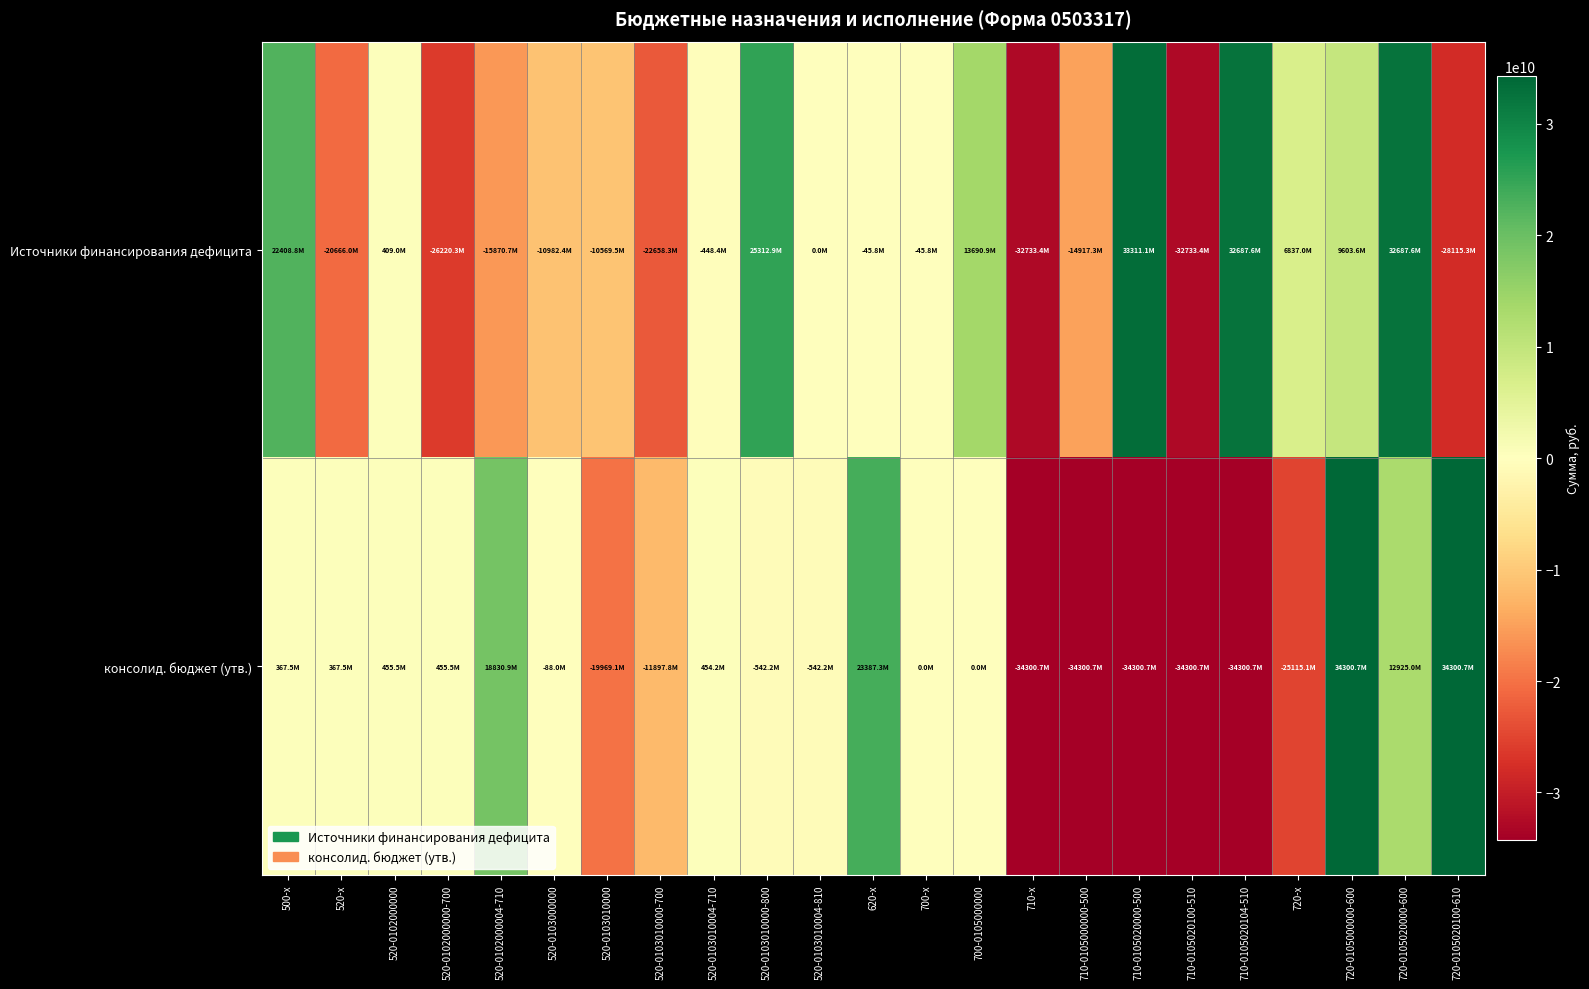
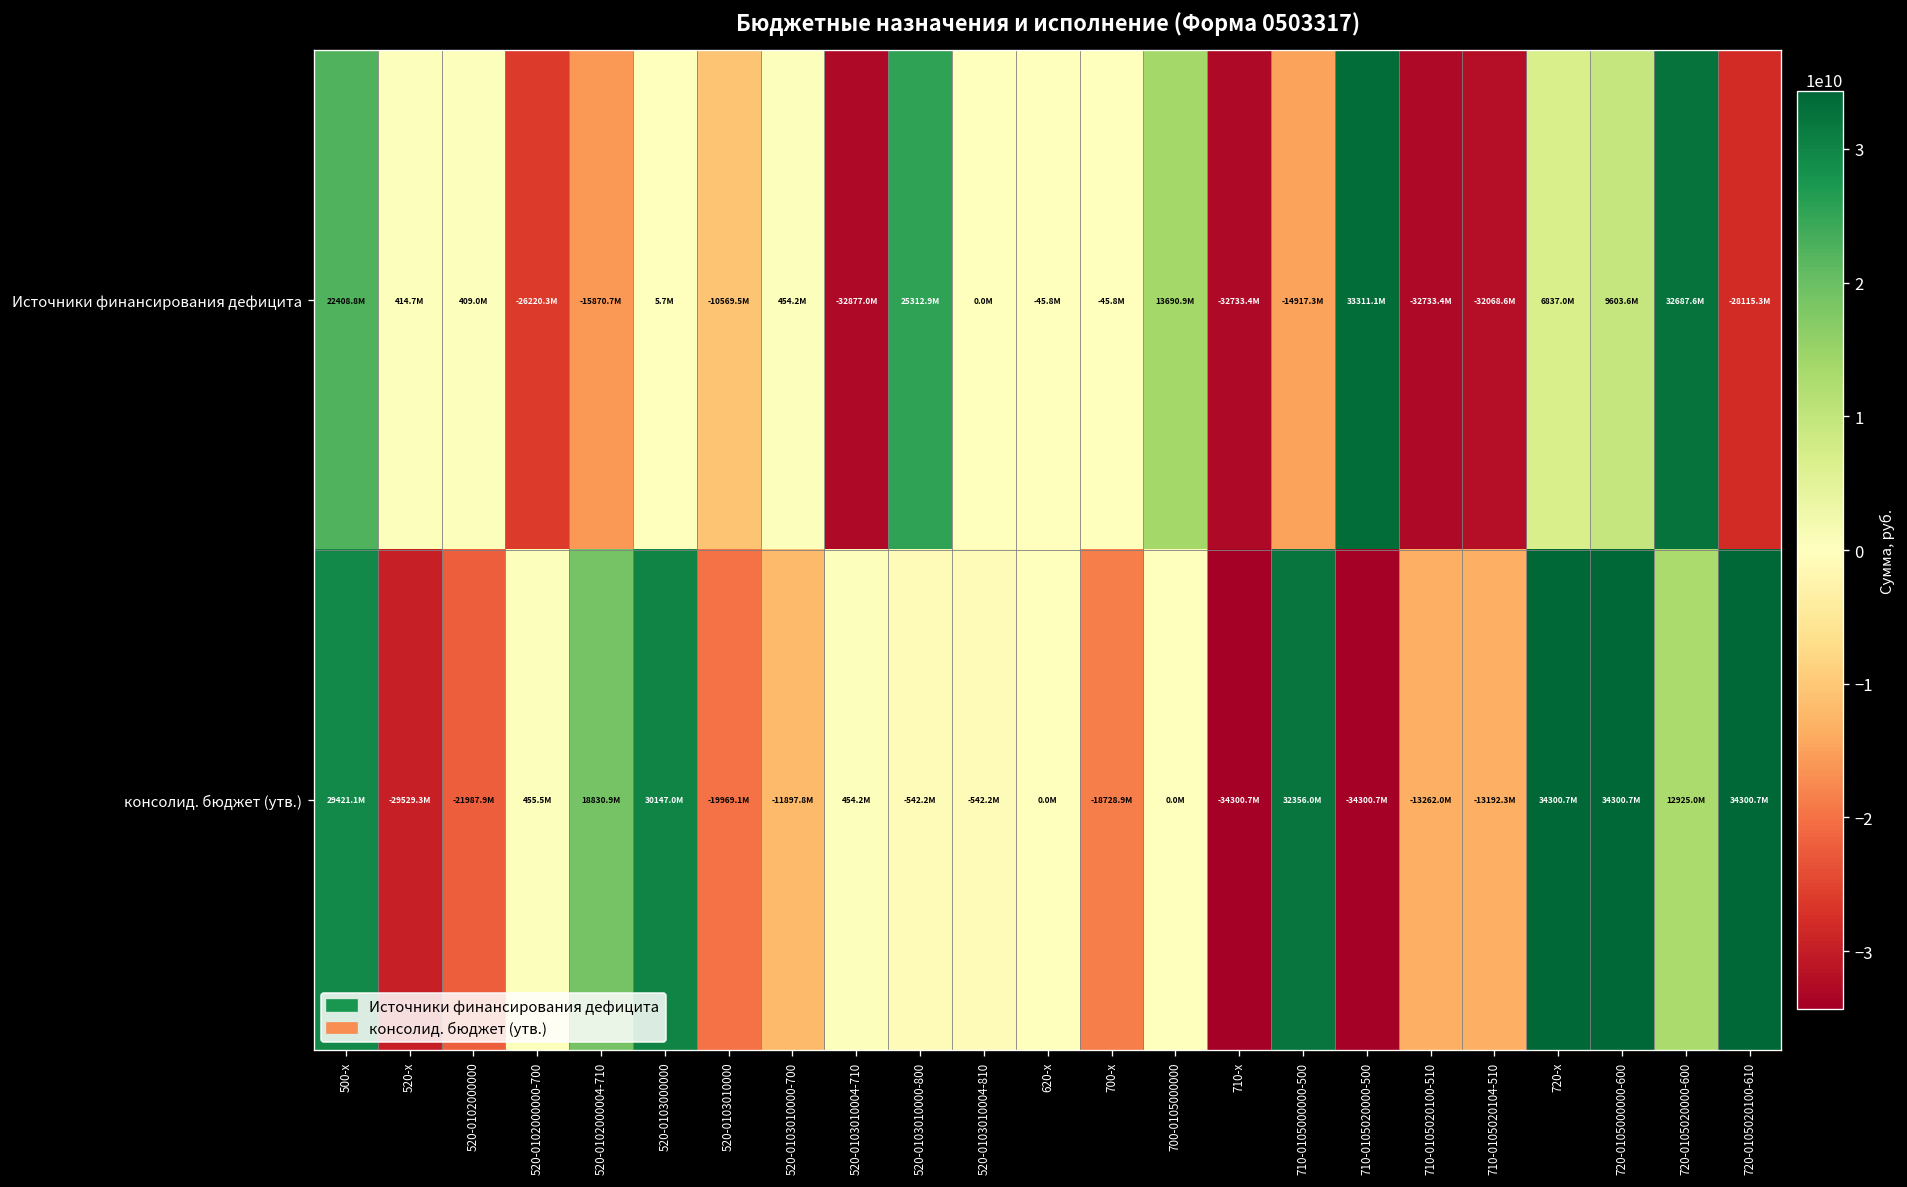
Источники финансирования дефицита, 520-х: -20666.0M -> 414.7M
Источники финансирования дефицита, 520-0103000000: -10982.4M -> 5.7M
Источники финансирования дефицита, 520-0103010000-700: -22658.3M -> 454.2M
Источники финансирования дефицита, 520-0103010004-710: -448.4M -> -32877.0M
Источники финансирования дефицита, 710-0105020104-510: 32687.6M -> -32068.6M
консолид. бюджет (утв.), 500-х: 367.5M -> 29421.1M
консолид. бюджет (утв.), 520-х: 367.5M -> -29529.3M
консолид. бюджет (утв.), 520-0102000000: 455.5M -> -21987.9M
консолид. бюджет (утв.), 520-0103000000: -88.0M -> 30147.0M
консолид. бюджет (утв.), 620-х: 23387.3M -> 0.0M
консолид. бюджет (утв.), 700-х: 0.0M -> -18728.9M
консолид. бюджет (утв.), 710-0105000000-500: -34300.7M -> 32356.0M
консолид. бюджет (утв.), 710-0105020100-510: -34300.7M -> -13262.0M
консолид. бюджет (утв.), 710-0105020104-510: -34300.7M -> -13192.3M
консолид. бюджет (утв.), 720-х: -25115.1M -> 34300.7M
